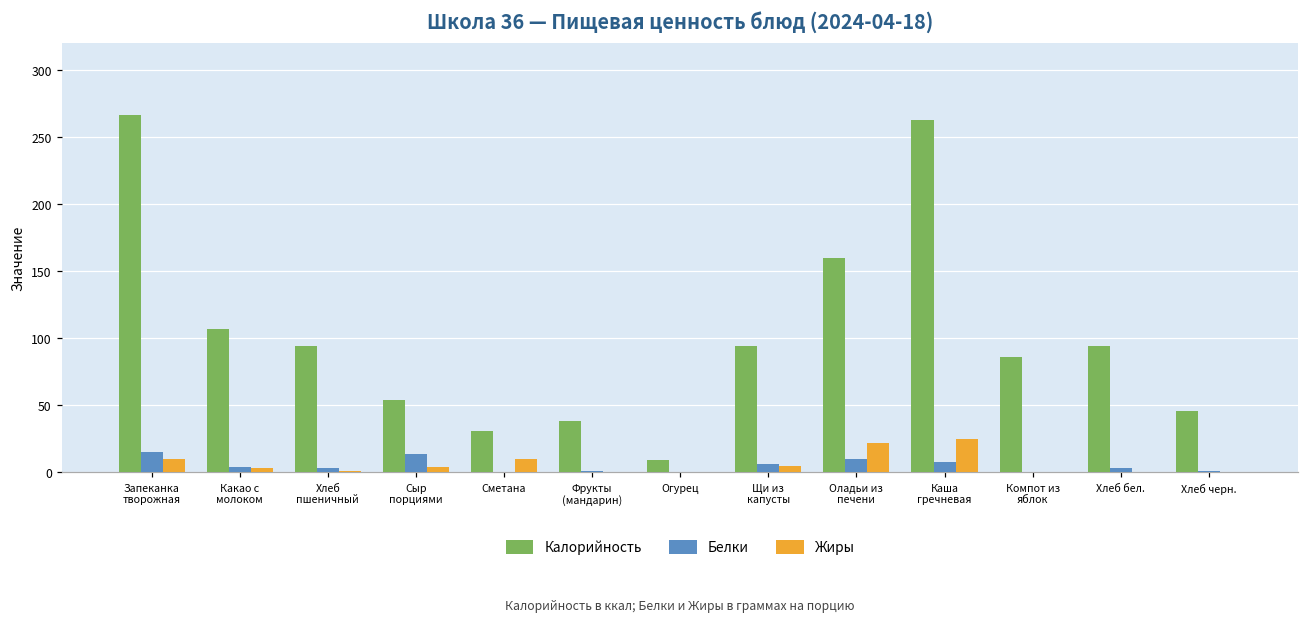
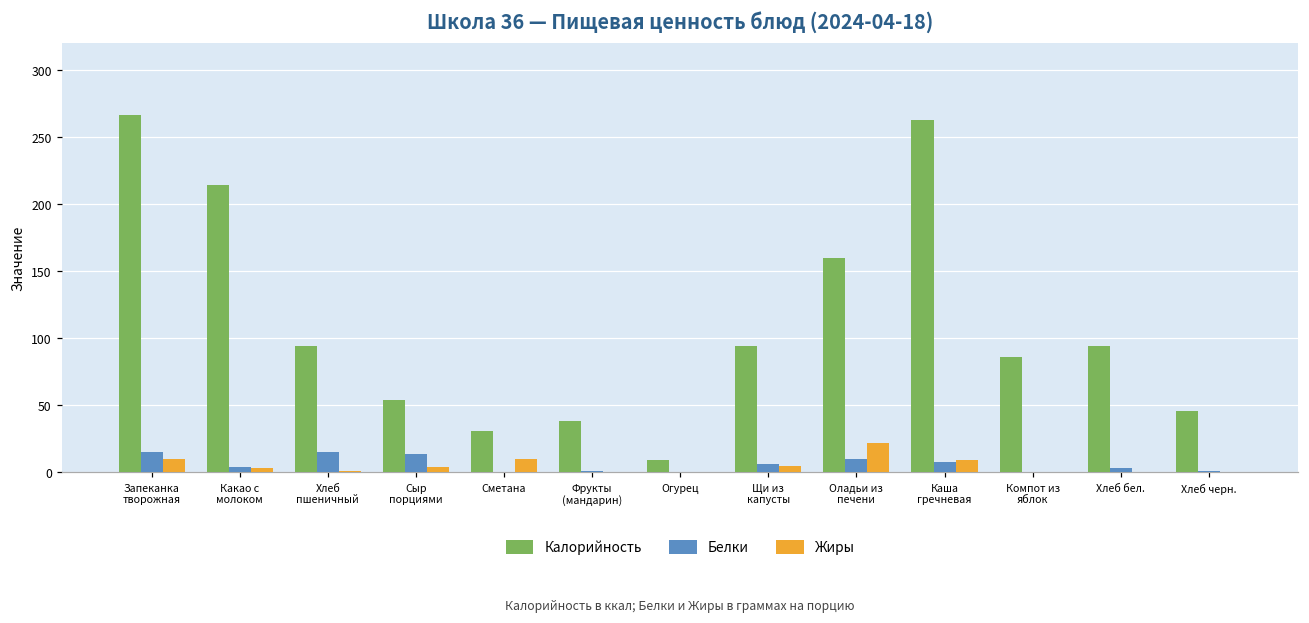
Калорийность, Какао с молоком: 107 -> 214
Белки, Хлеб пшеничный: 3 -> 15
Жиры, Каша гречневая: 25 -> 9
